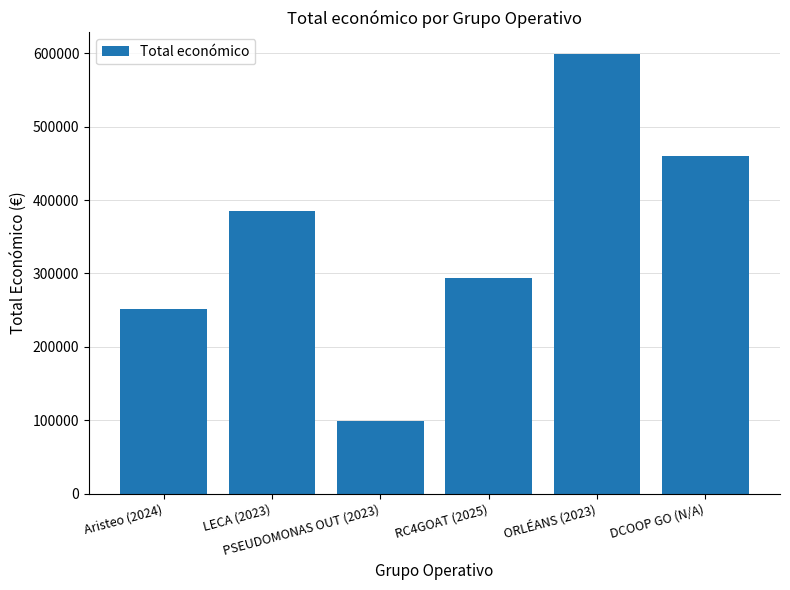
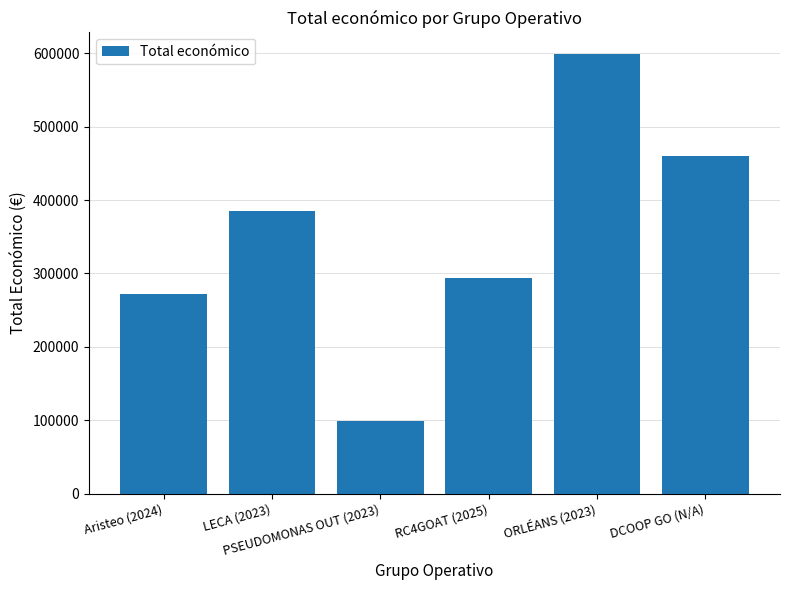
Aristeo (2024): 250000 -> 270000
